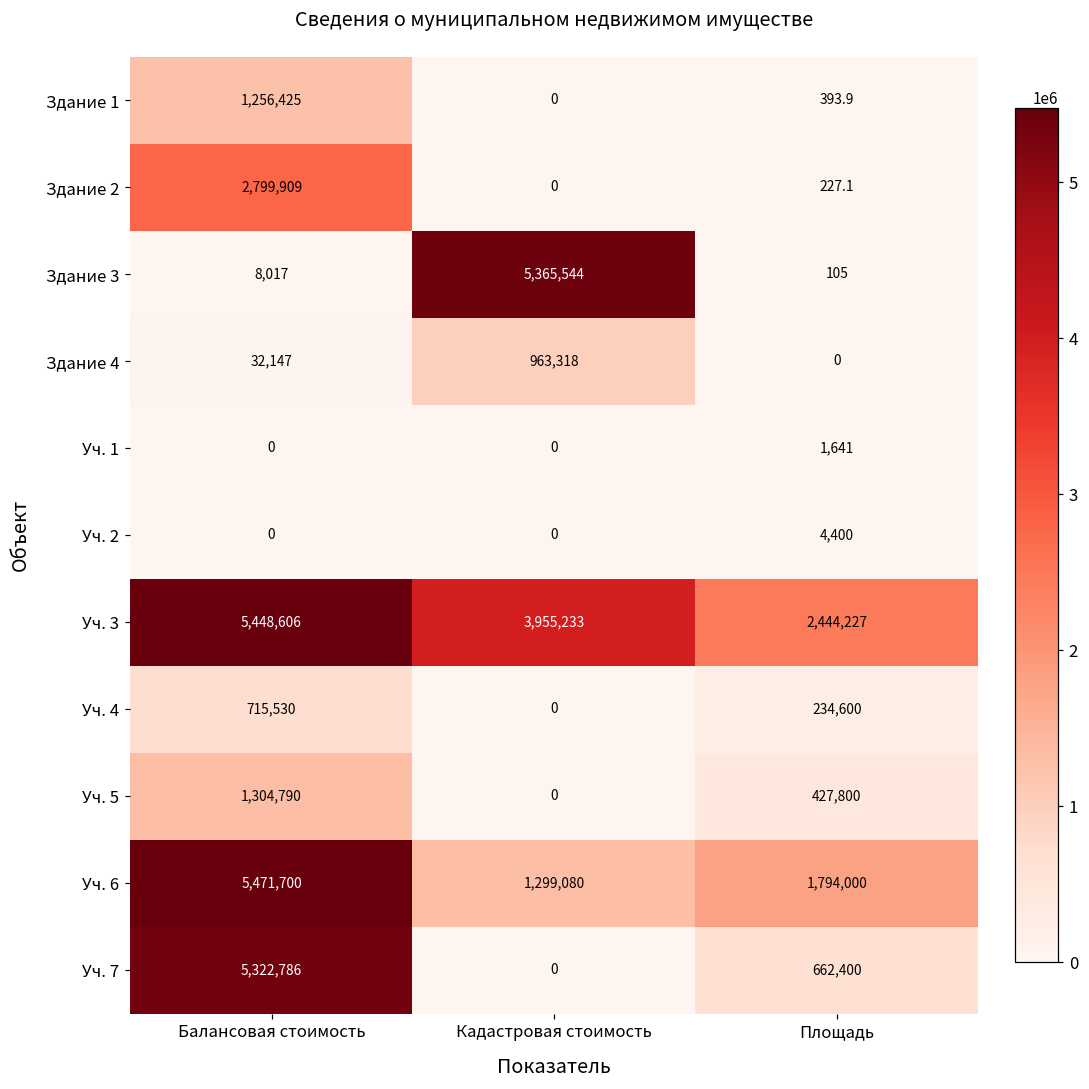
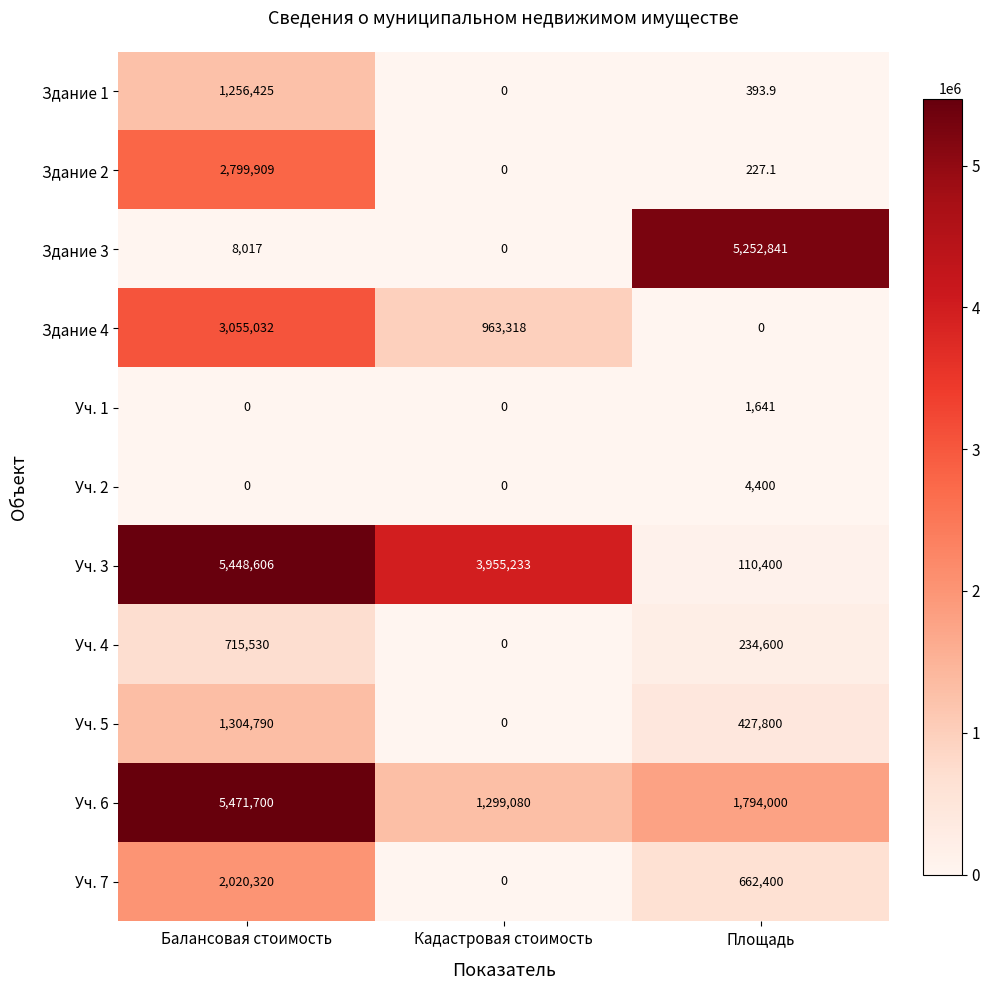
Здание 3, Кадастровая стоимость: 5,365,544 -> 0
Здание 3, Площадь: 105 -> 5,252,841
Здание 4, Балансовая стоимость: 32,147 -> 3,055,032
Уч. 3, Площадь: 2,444,227 -> 110,400
Уч. 7, Балансовая стоимость: 5,322,786 -> 2,020,320
